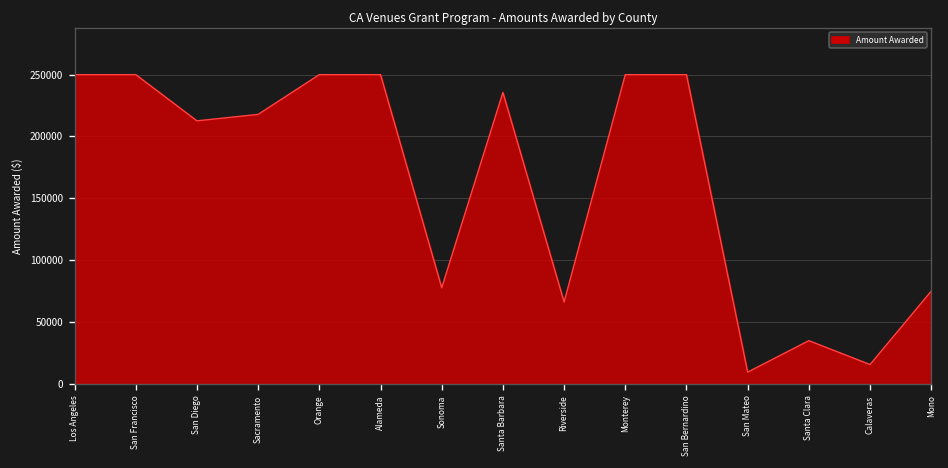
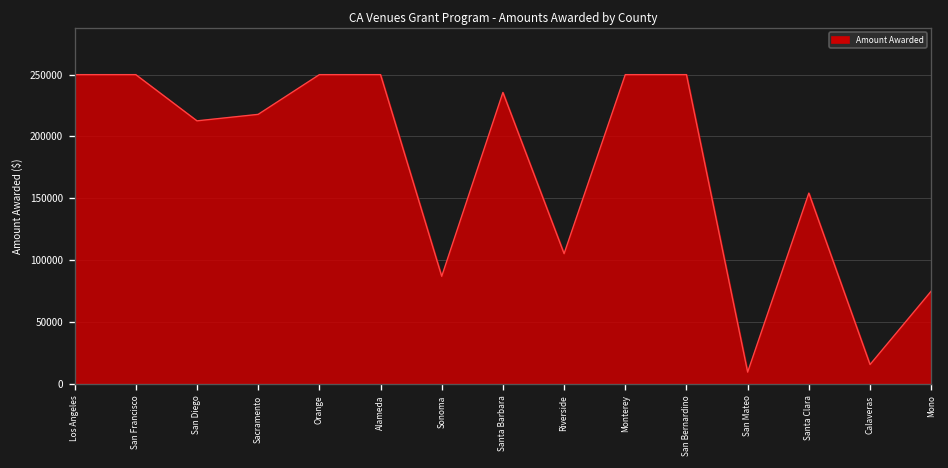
Sonoma: 78000 -> 87000
Riverside: 66000 -> 105000
Santa Clara: 35000 -> 154000
